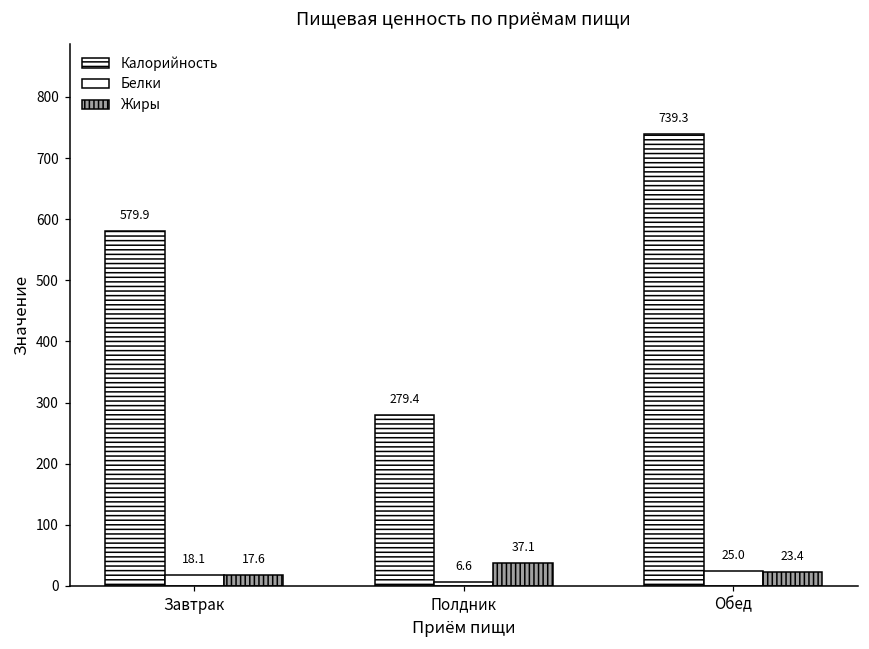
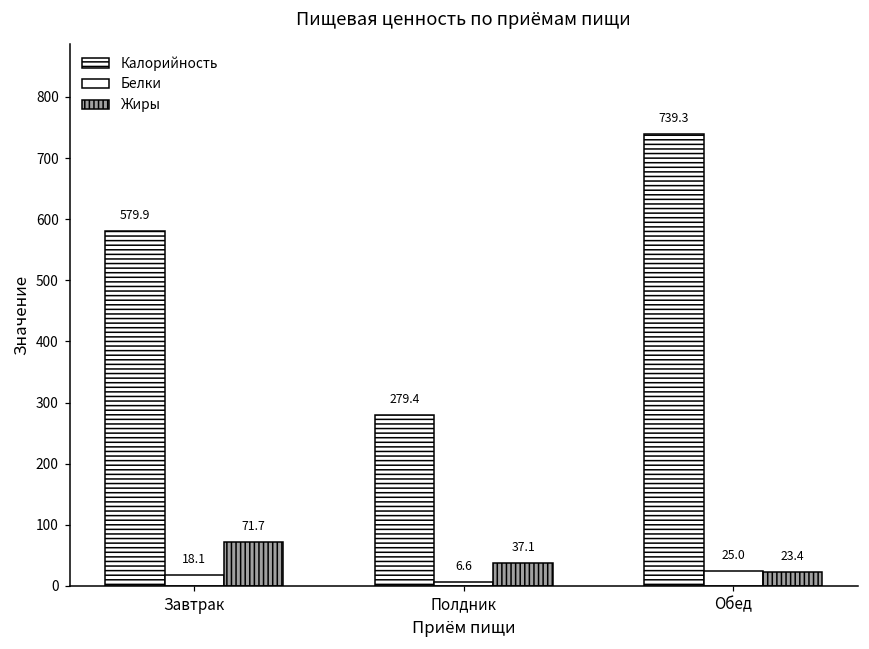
Жиры, Завтрак: 17.6 -> 71.7
